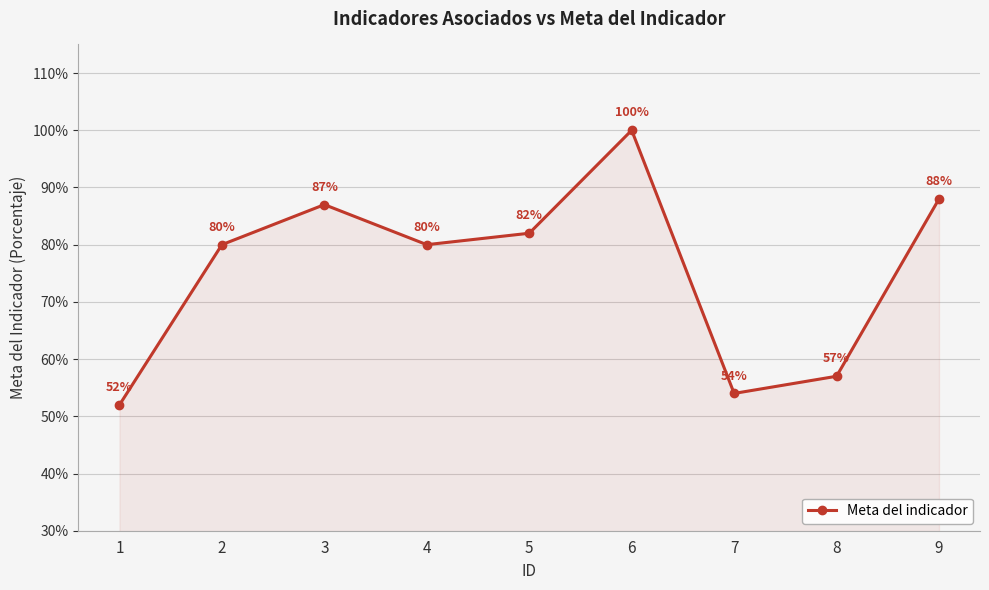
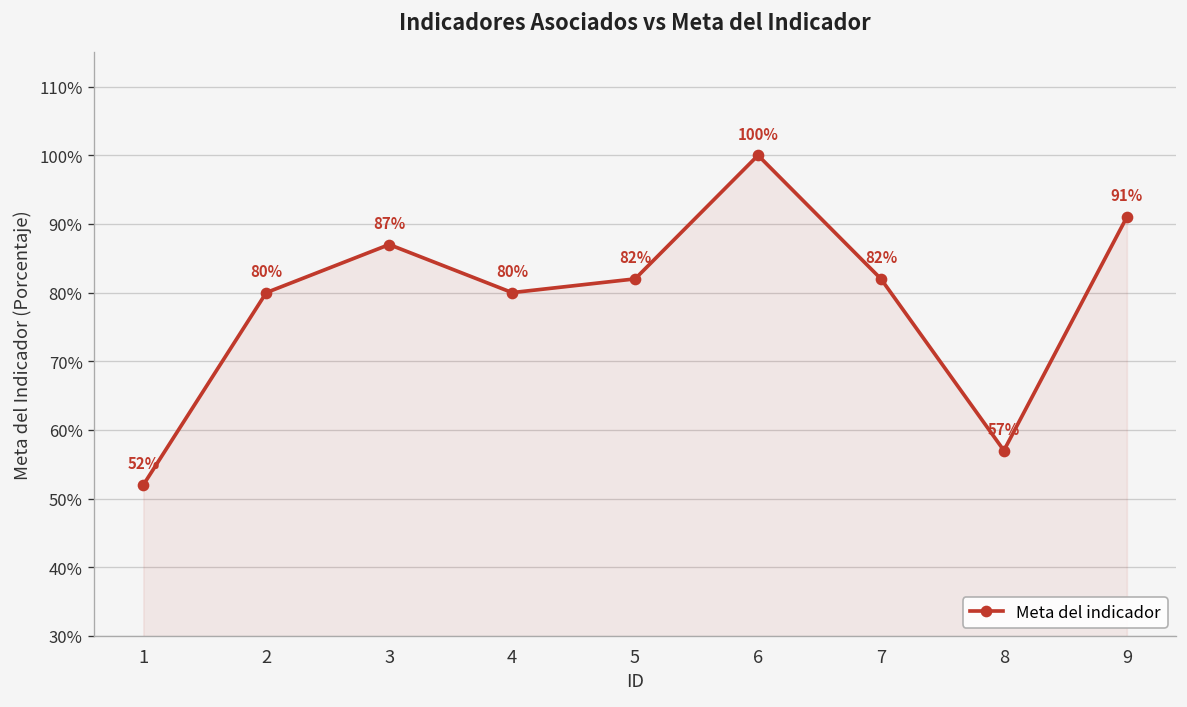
7: 54% -> 82%
9: 88% -> 91%
